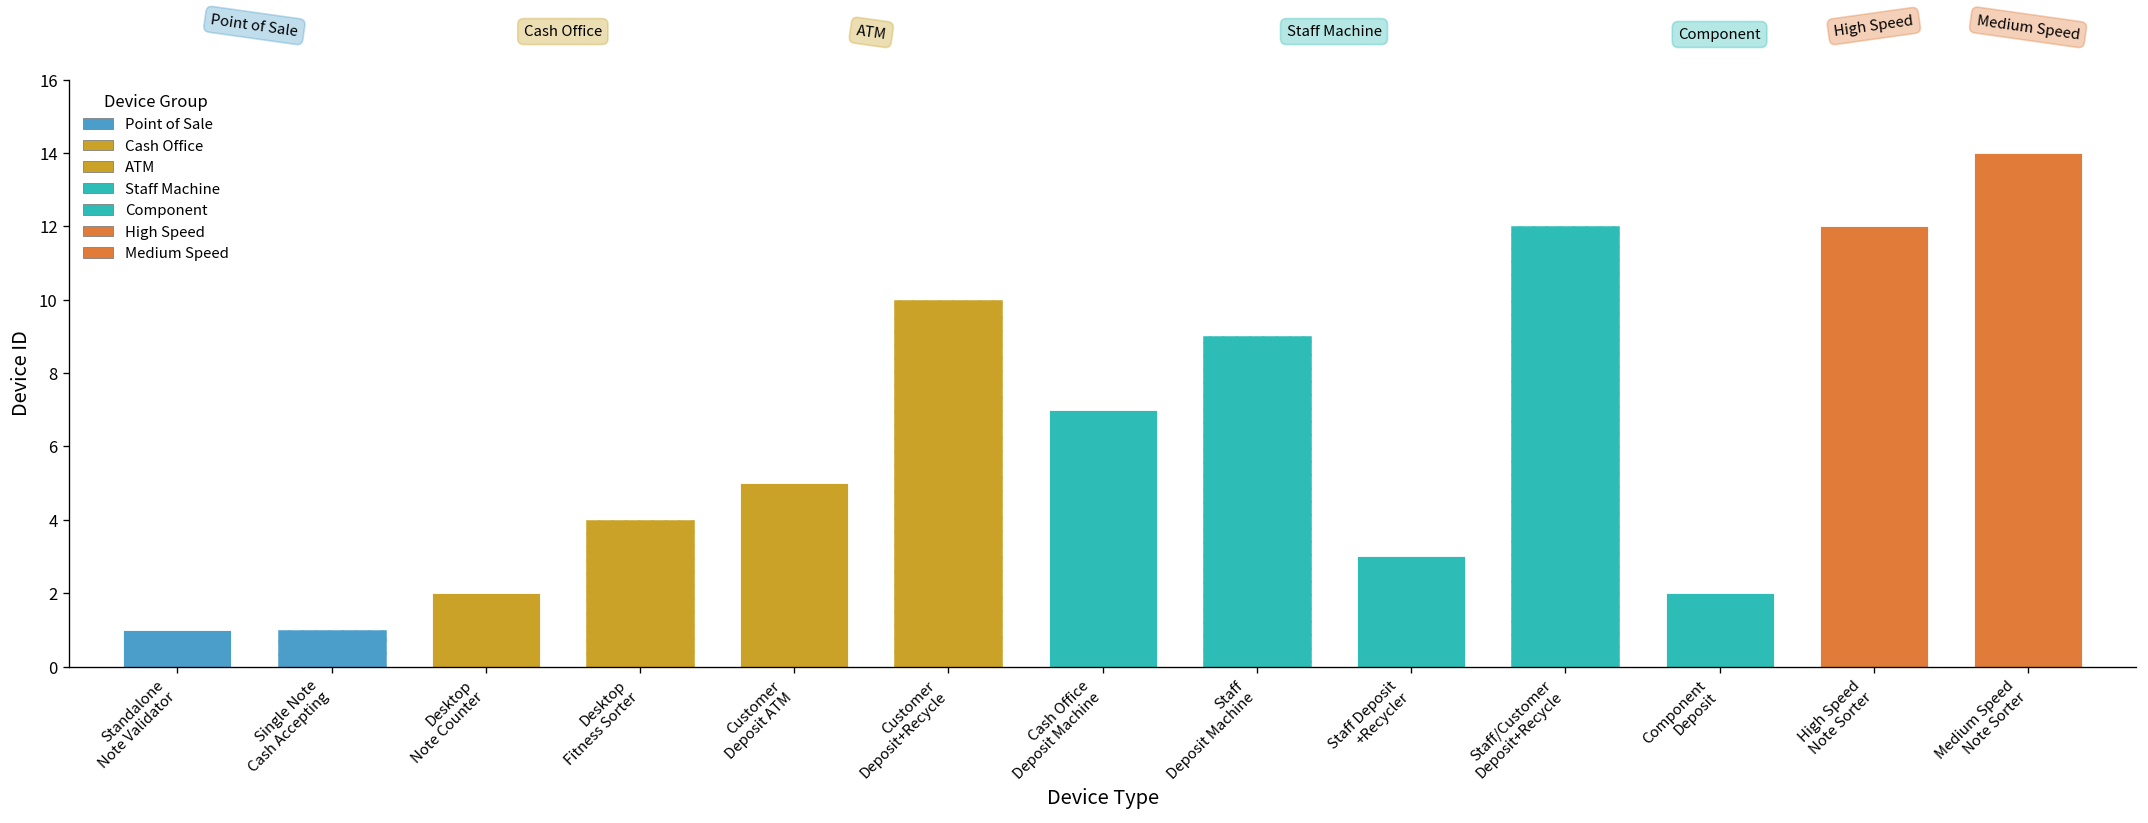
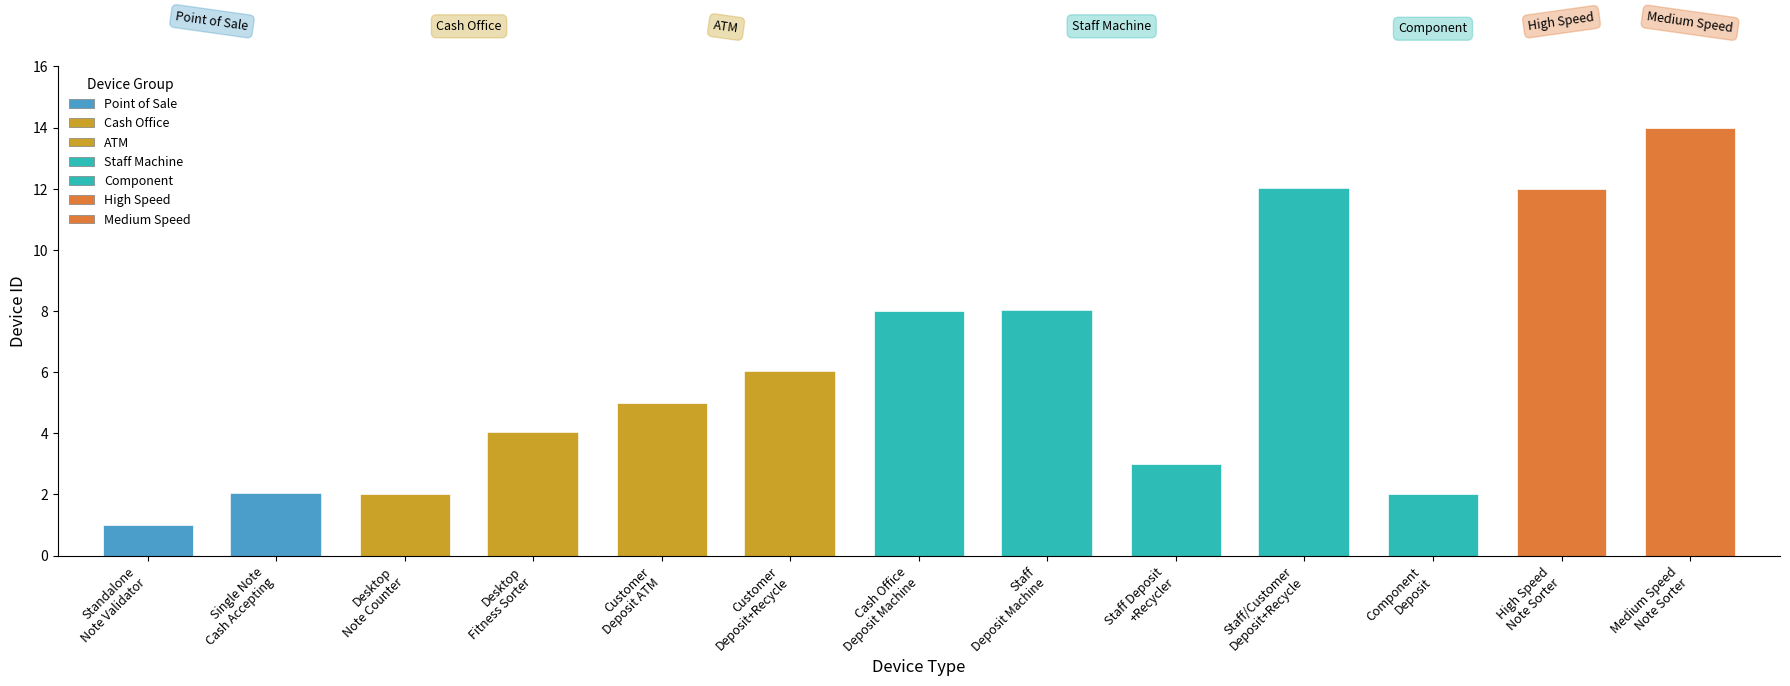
Single Note Cash Accepting: 1 -> 2
Customer Deposit+Recycle: 10 -> 6
Cash Office Deposit Machine: 7 -> 8
Staff Deposit Machine: 9 -> 8
